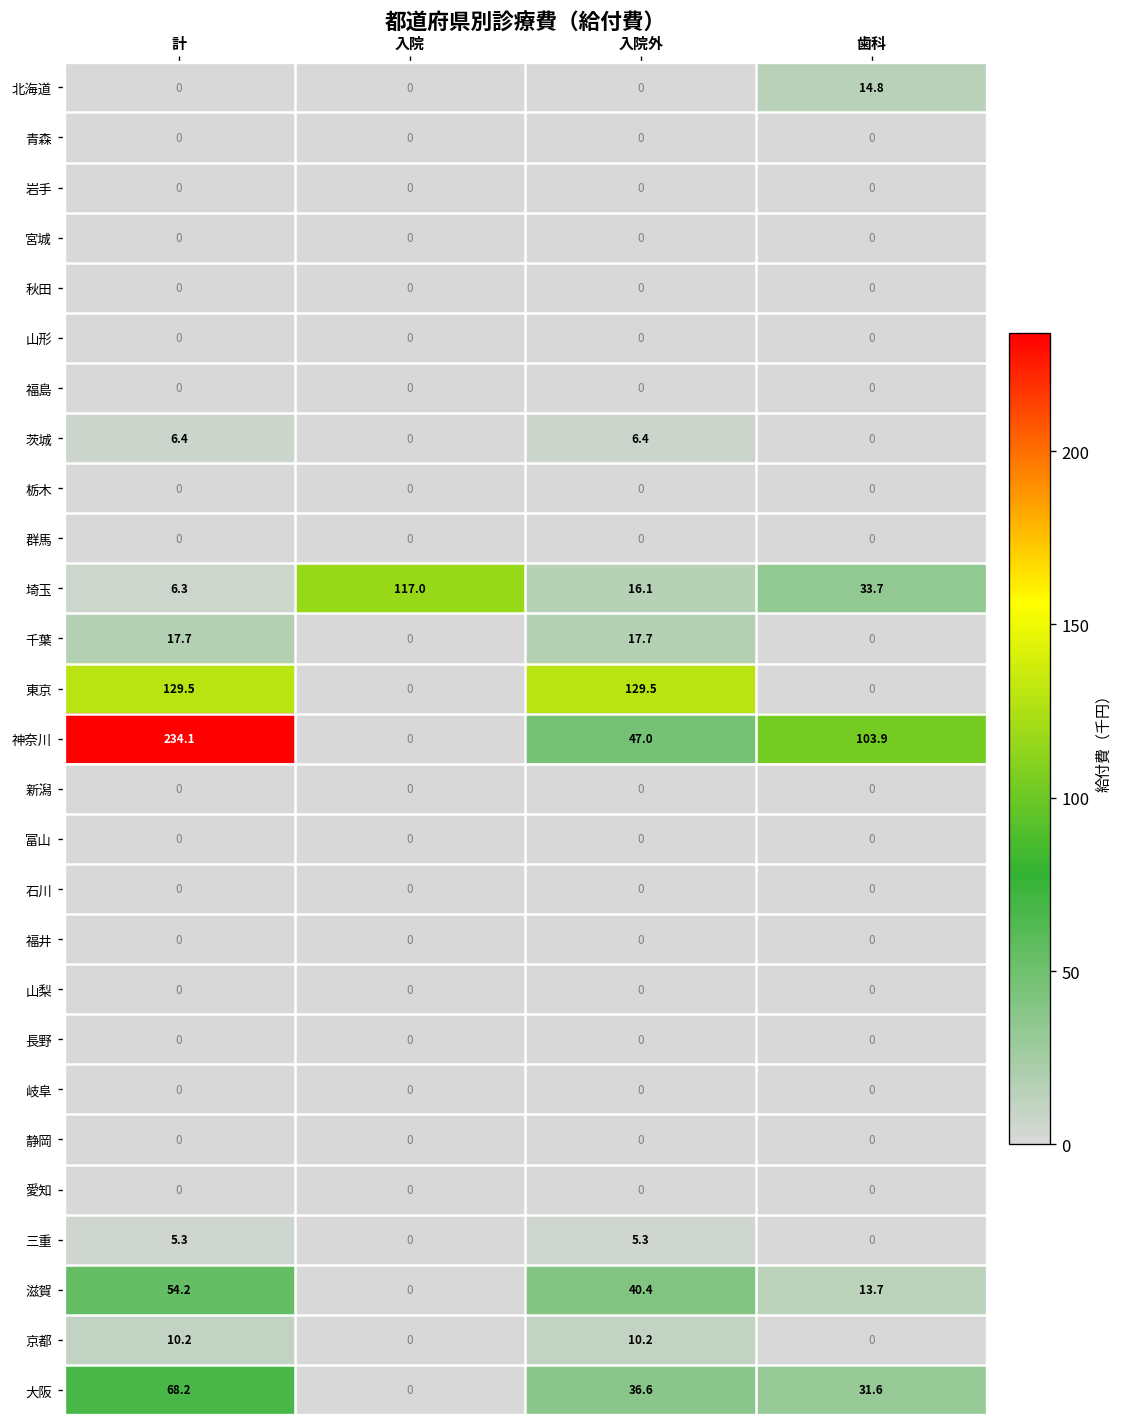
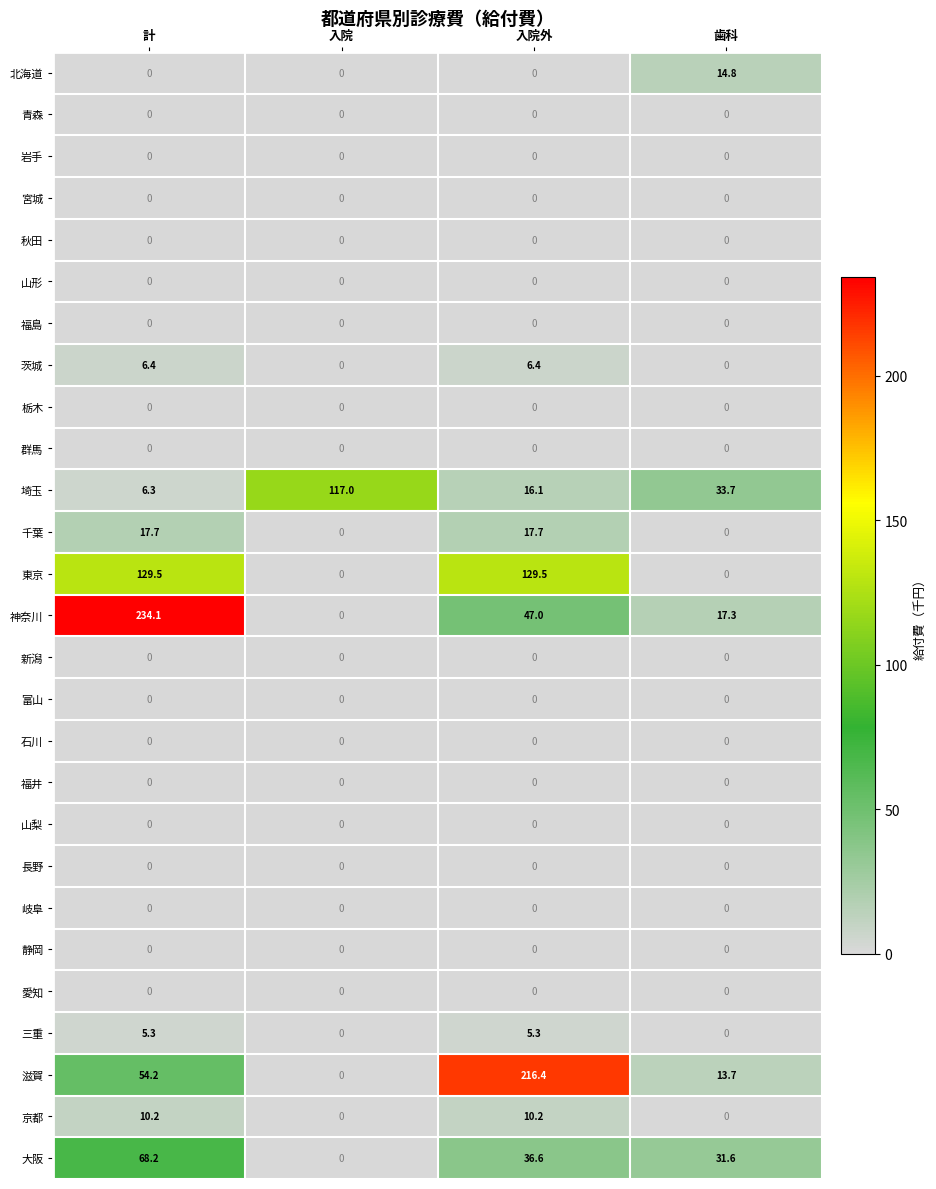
神奈川, 歯科: 103.9 -> 17.3
滋賀, 入院外: 40.4 -> 216.4
